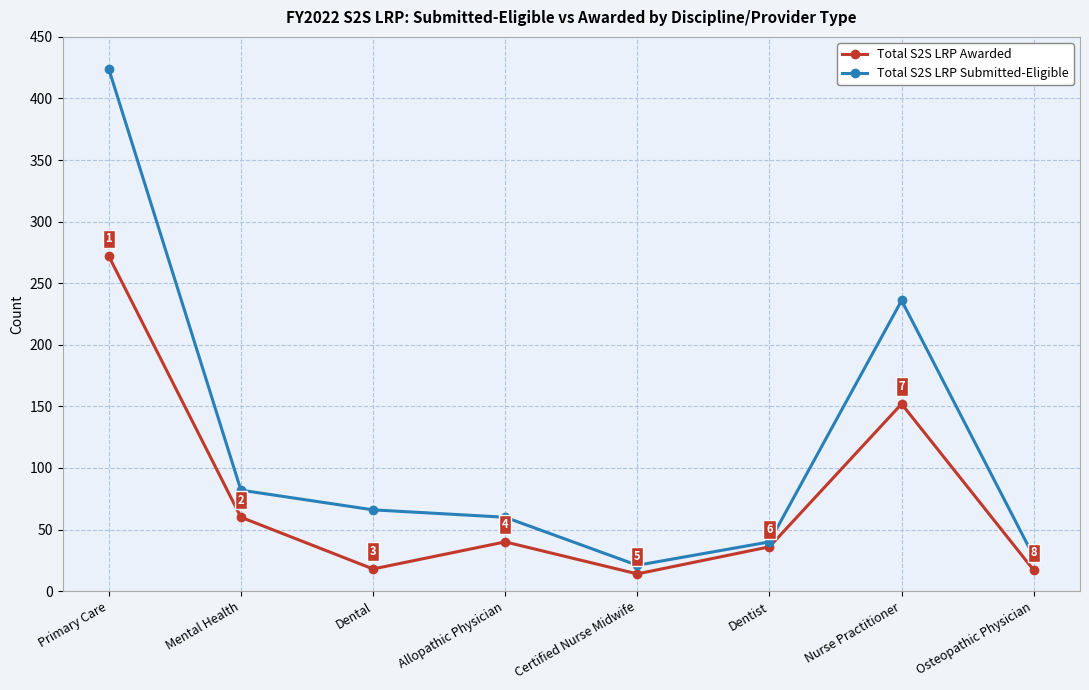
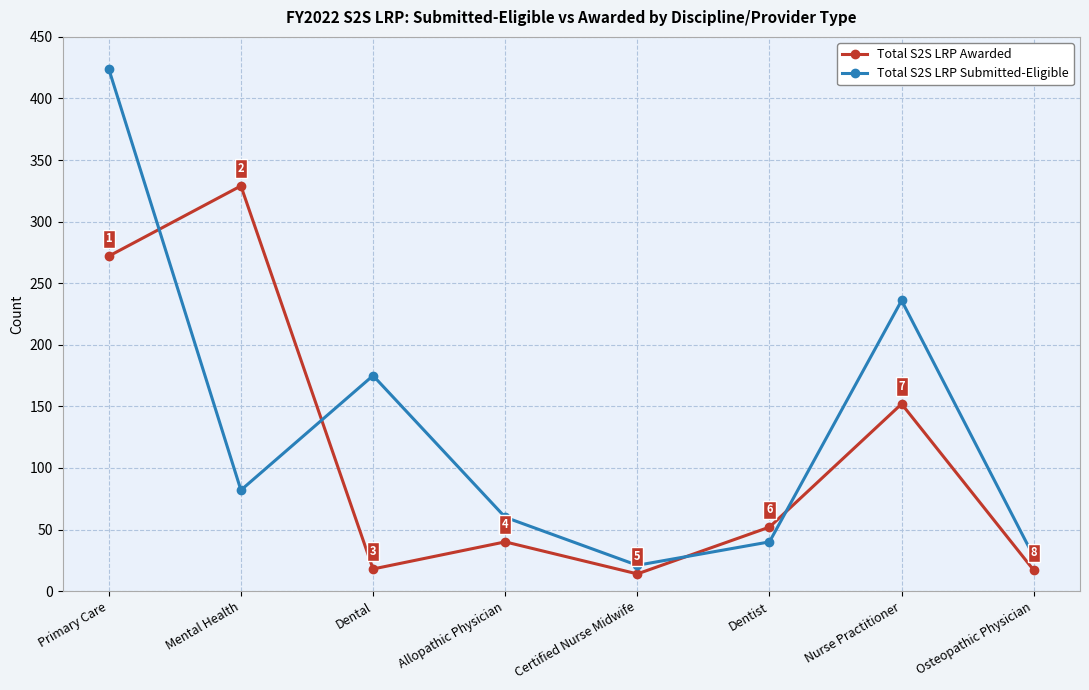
Total S2S LRP Awarded, Mental Health: 60 -> 329
Total S2S LRP Submitted-Eligible, Dental: 66 -> 175
Total S2S LRP Awarded, Dentist: 36 -> 52
